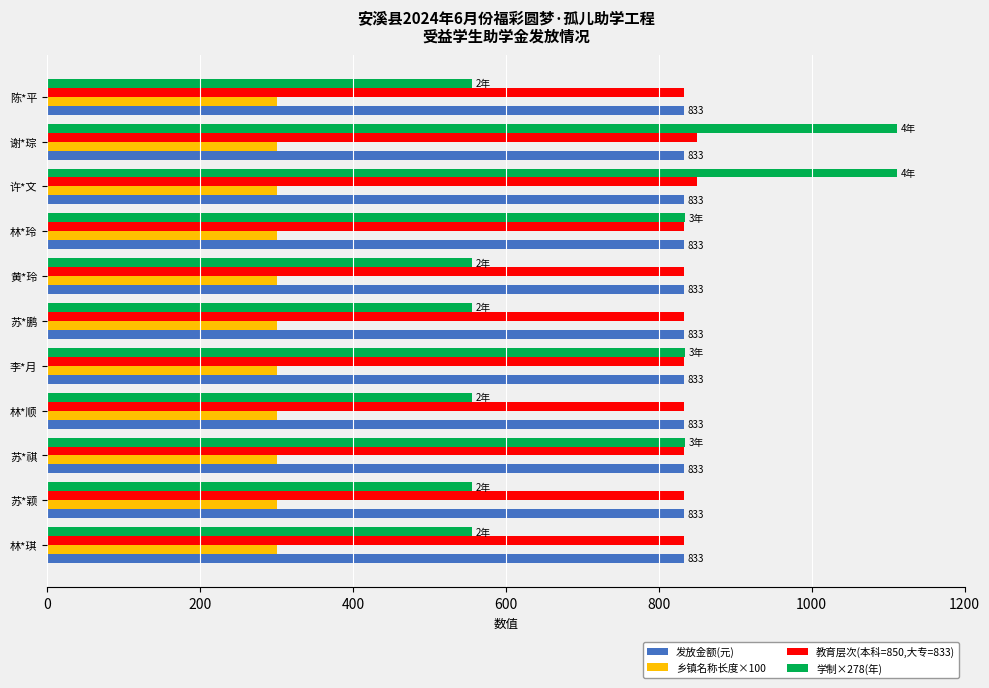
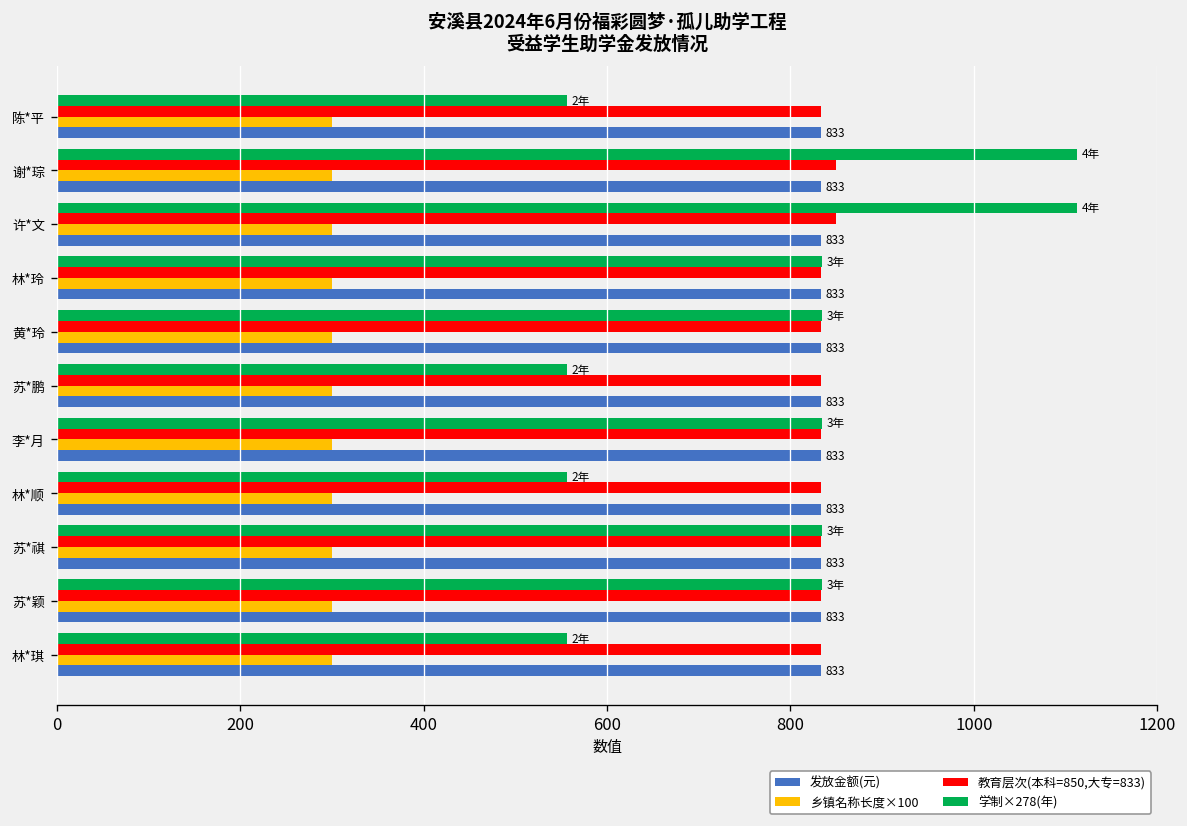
学制×278(年), 黄*玲: 2年 -> 3年
学制×278(年), 苏*颖: 2年 -> 3年
